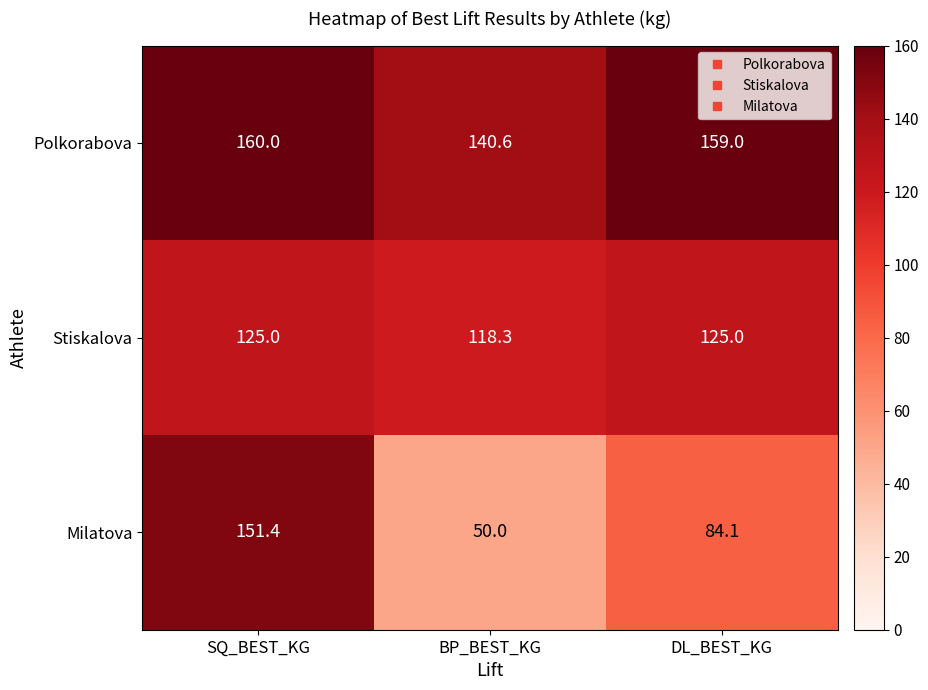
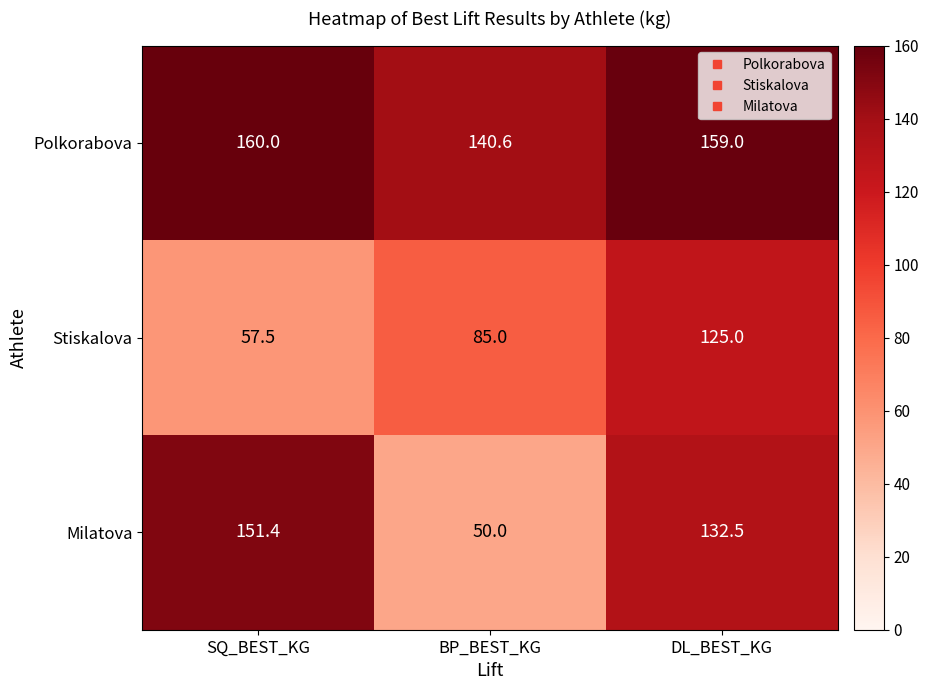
Stiskalova, SQ_BEST_KG: 125.0 -> 57.5
Stiskalova, BP_BEST_KG: 118.3 -> 85.0
Milatova, DL_BEST_KG: 84.1 -> 132.5
